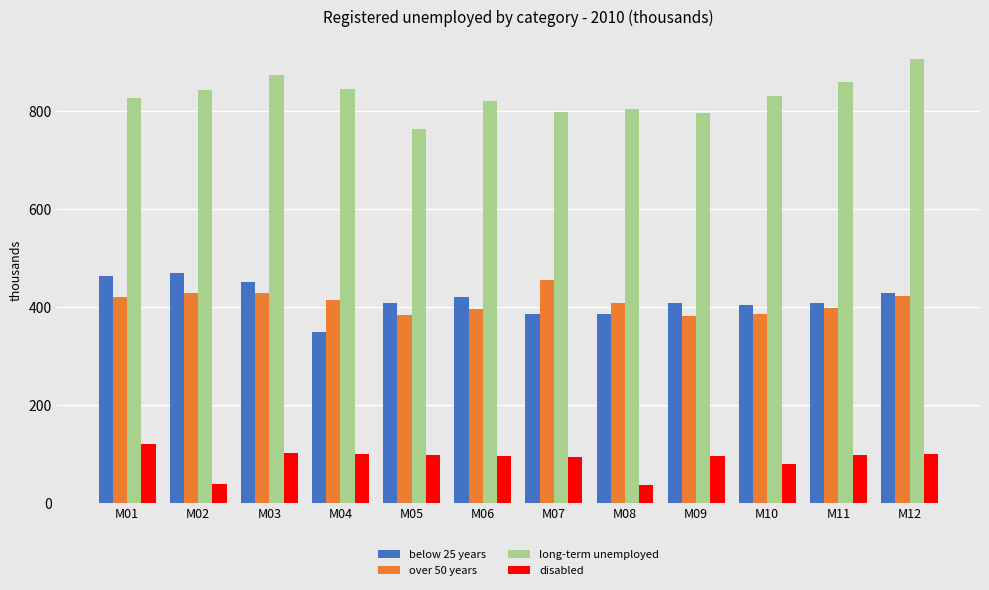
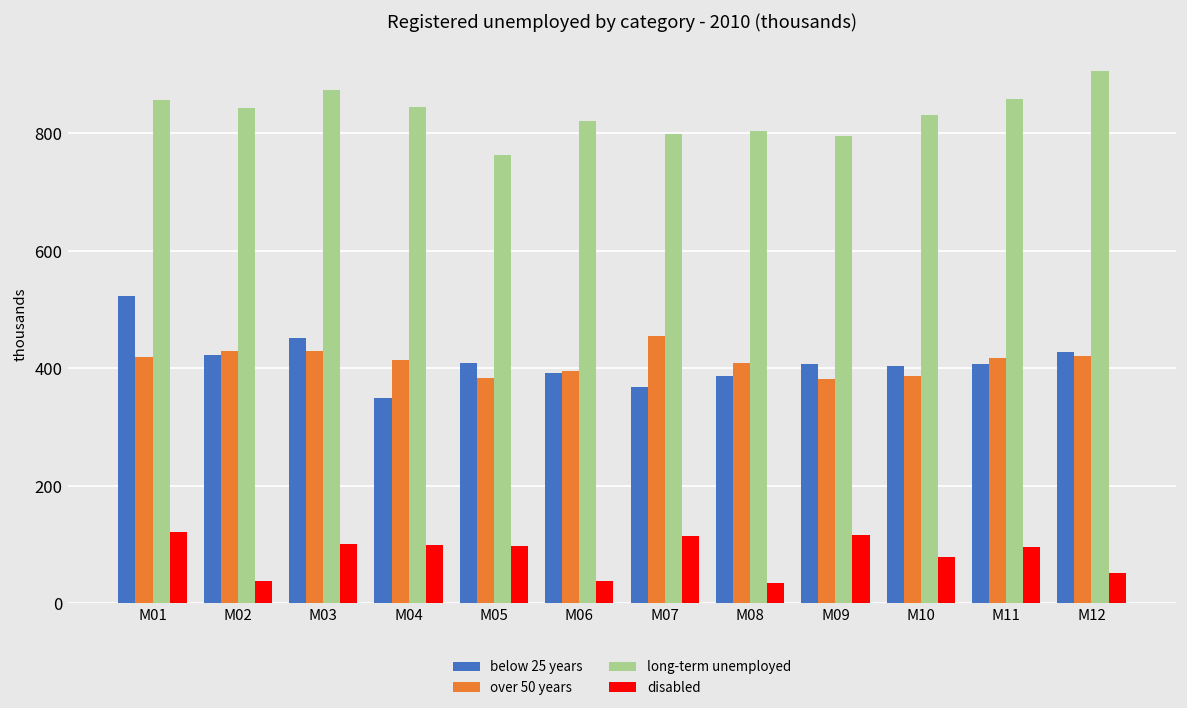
below 25 years, M01: 460 -> 520
long-term unemployed, M01: 830 -> 860
below 25 years, M02: 470 -> 420
below 25 years, M06: 420 -> 390
disabled, M06: 100 -> 40
below 25 years, M07: 390 -> 370
disabled, M07: 90 -> 110
disabled, M09: 90 -> 120
over 50 years, M11: 400 -> 420
disabled, M12: 100 -> 50
